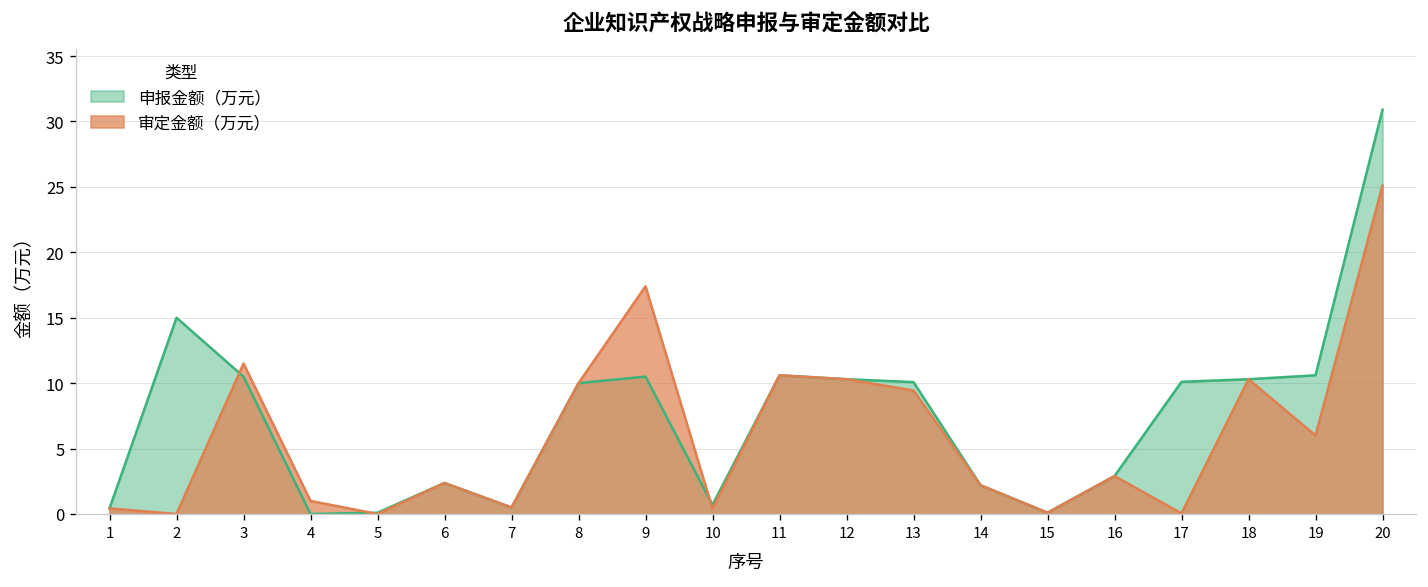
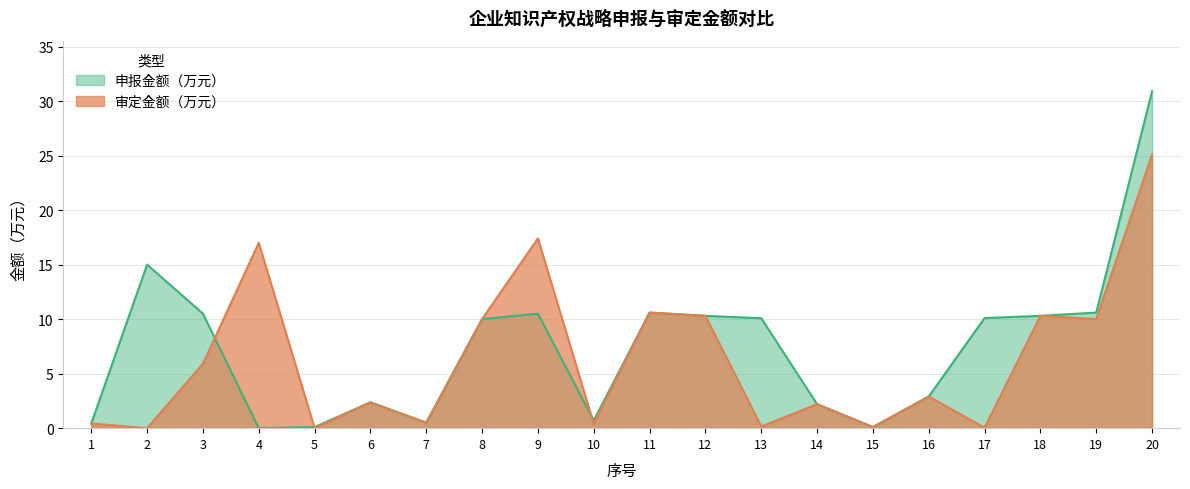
审定金额（万元）, 3: 11.5 -> 5.9
审定金额（万元）, 4: 1 -> 17
审定金额（万元）, 13: 9.4 -> 0.2
审定金额（万元）, 19: 6 -> 10
